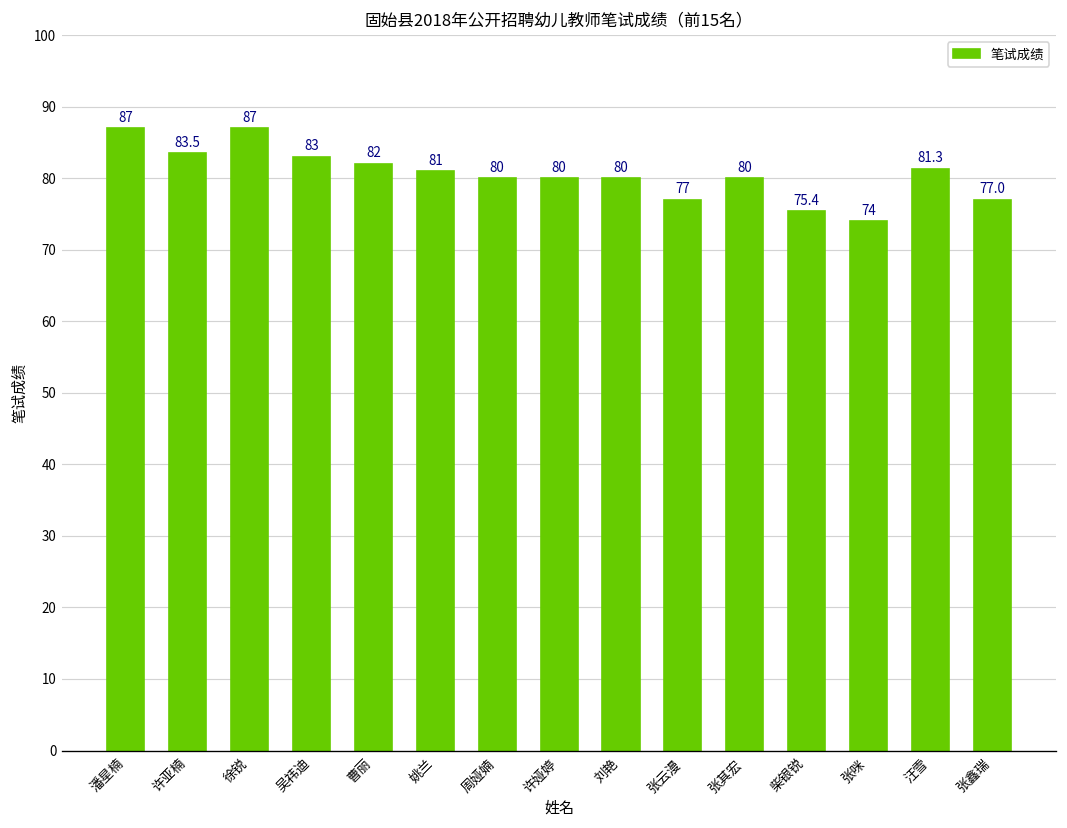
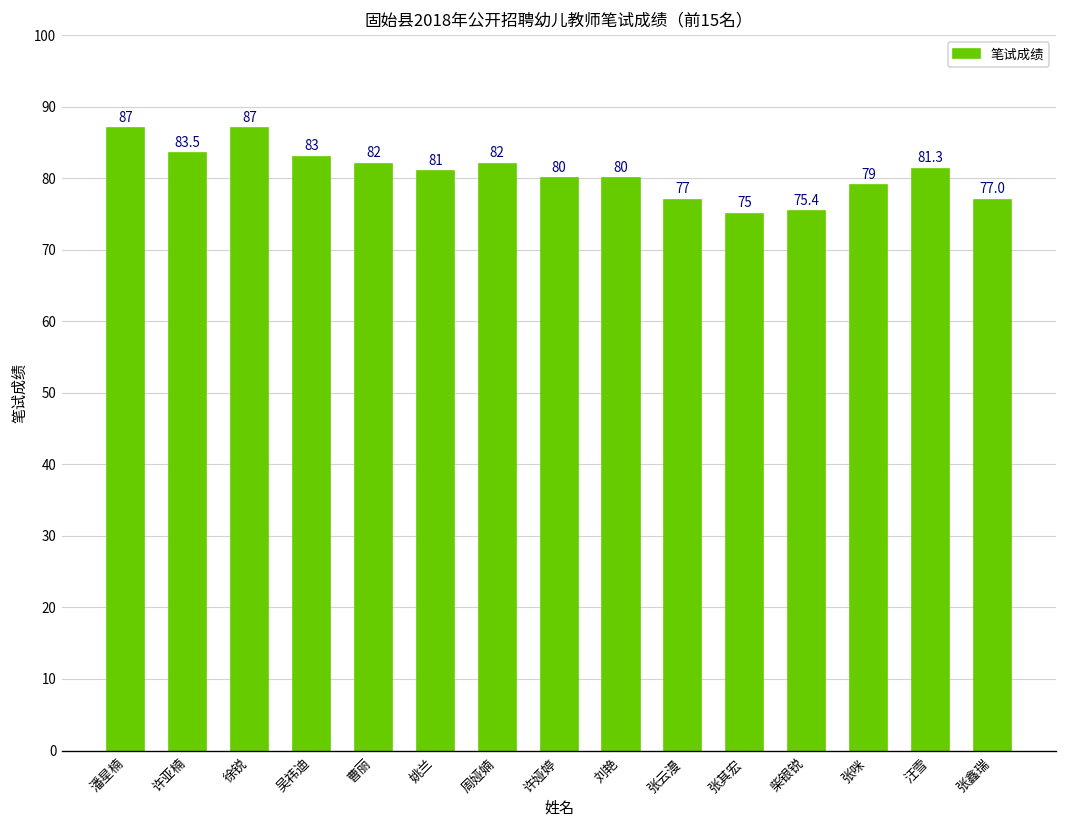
周娅婻: 80 -> 82
张其宏: 80 -> 75
张咪: 74 -> 79
